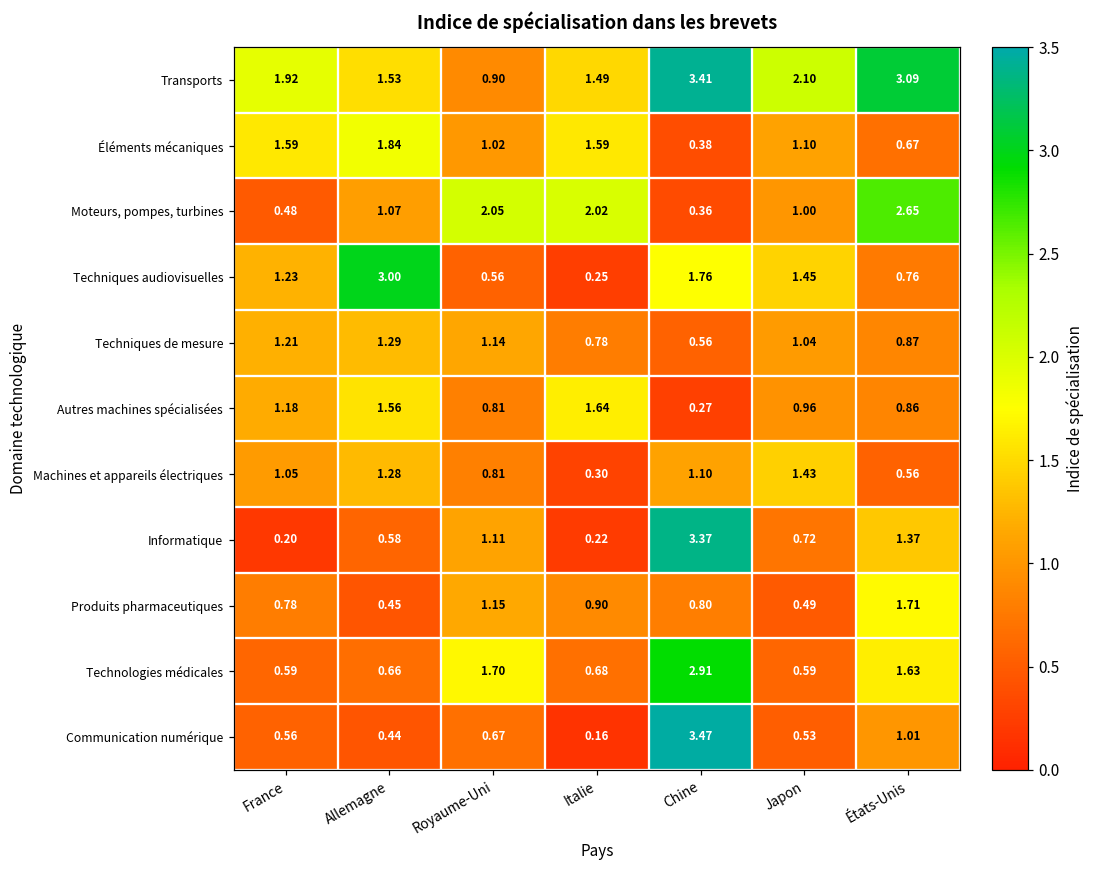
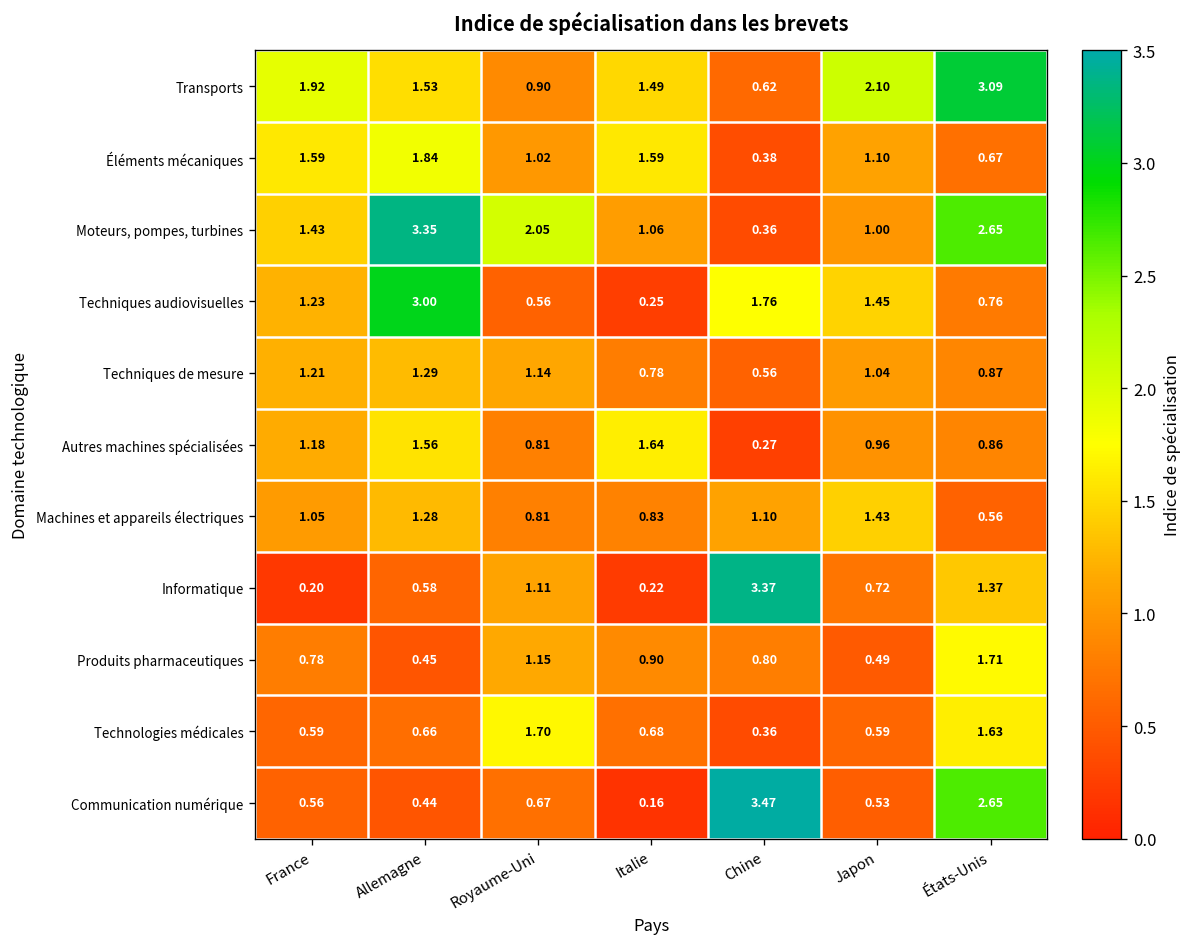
Transports, Chine: 3.41 -> 0.62
Moteurs, pompes, turbines, France: 0.48 -> 1.43
Moteurs, pompes, turbines, Allemagne: 1.07 -> 3.35
Moteurs, pompes, turbines, Italie: 2.02 -> 1.06
Machines et appareils électriques, Italie: 0.30 -> 0.83
Technologies médicales, Chine: 2.91 -> 0.36
Communication numérique, États-Unis: 1.01 -> 2.65
